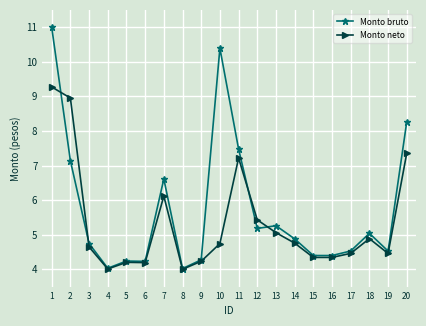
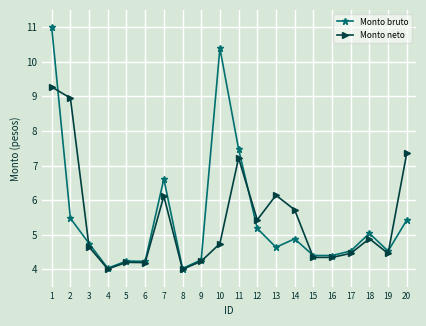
Monto bruto, 2: 7.1 -> 5.5
Monto bruto, 13: 5.3 -> 4.6
Monto neto, 13: 5.1 -> 6.1
Monto neto, 14: 4.8 -> 5.7
Monto bruto, 20: 8.3 -> 5.4
